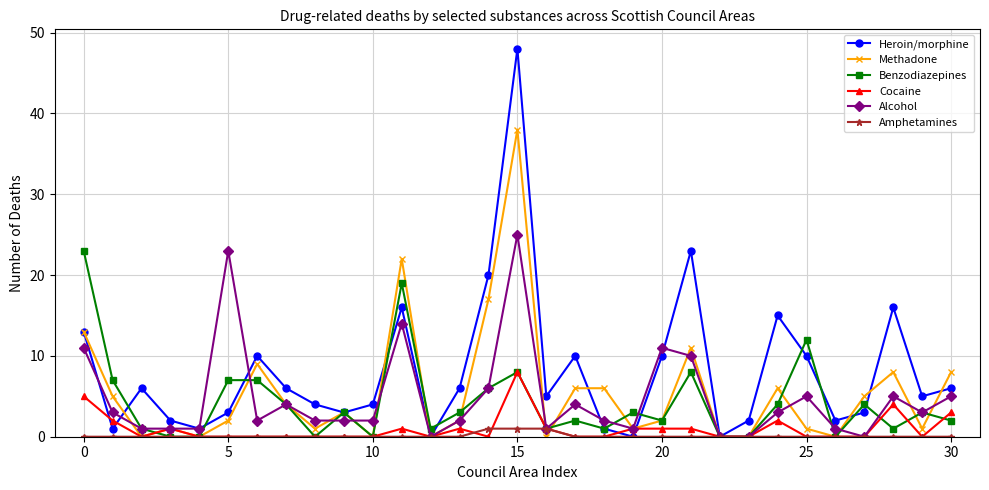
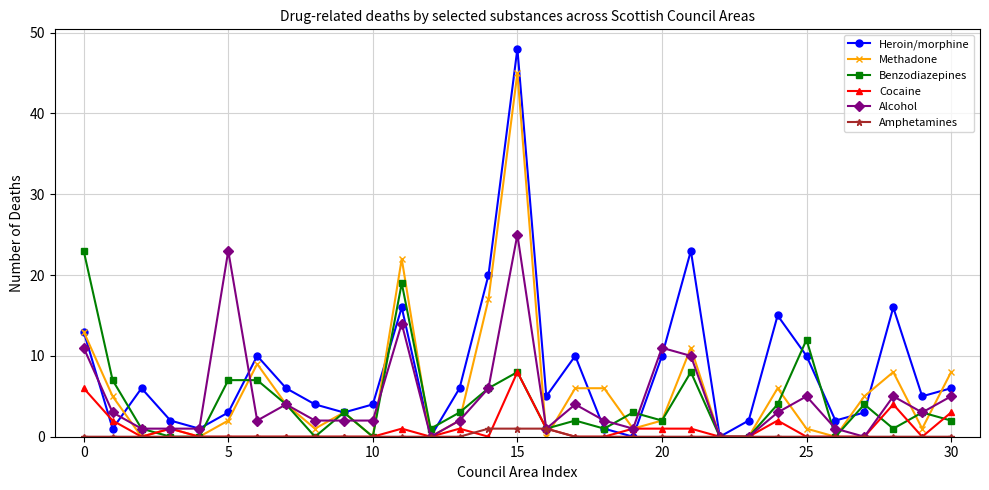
Cocaine, 0: 5 -> 6
Methadone, 15: 38 -> 45
